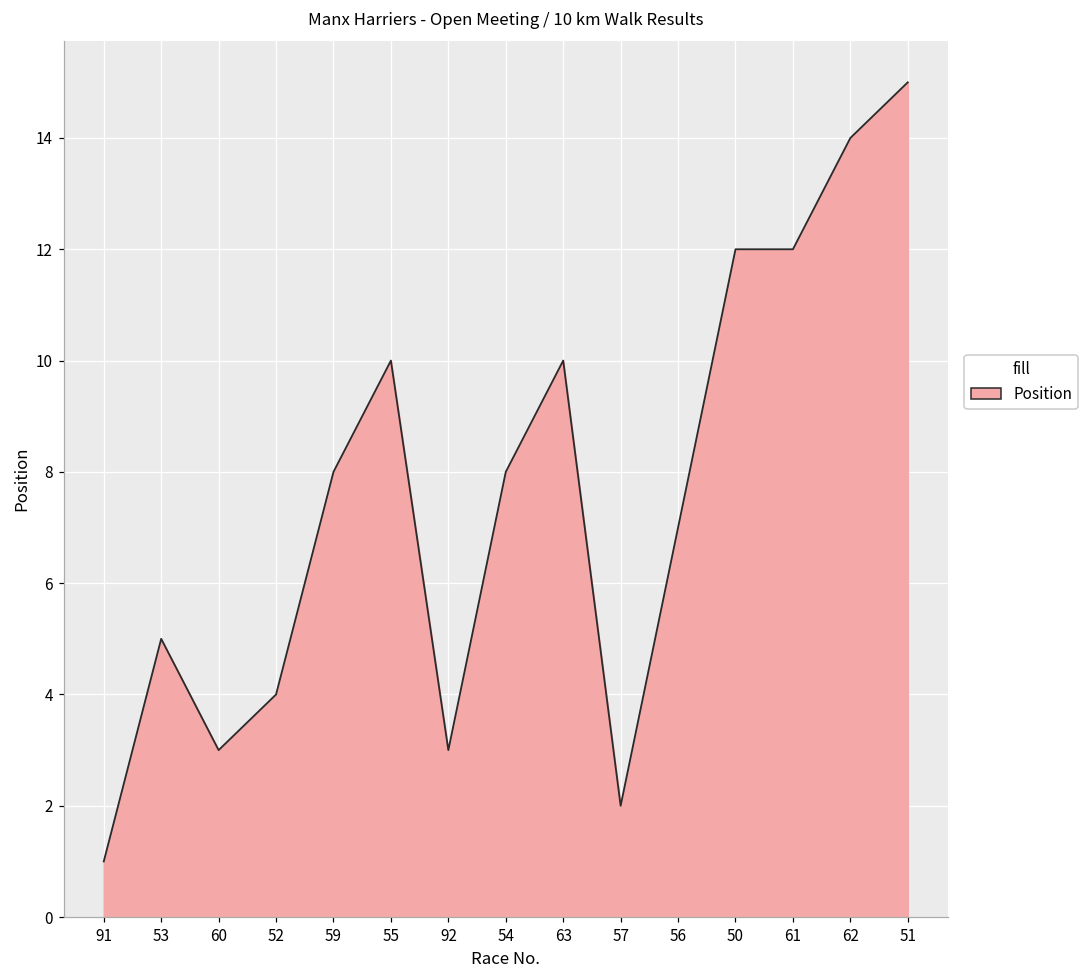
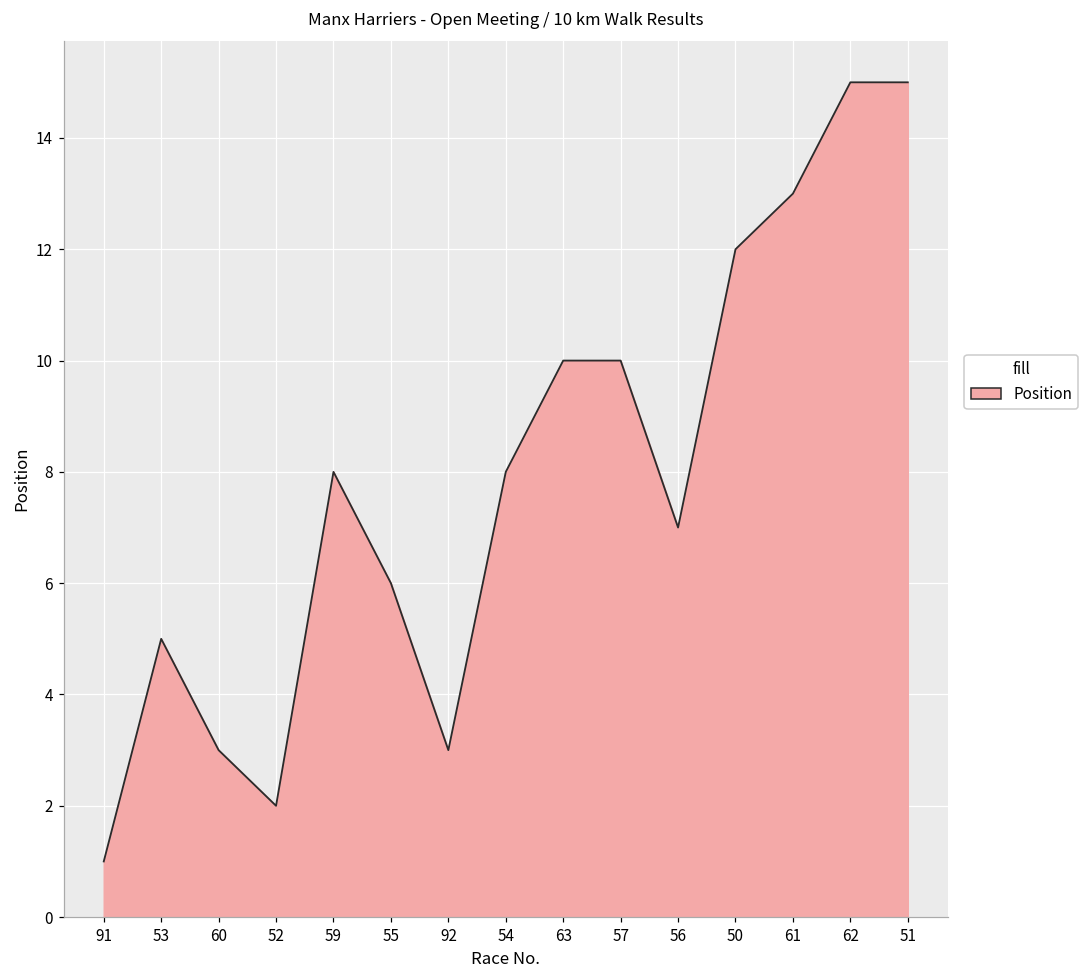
52: 4 -> 2
55: 10 -> 6
57: 2 -> 10
61: 12 -> 13
62: 14 -> 15
